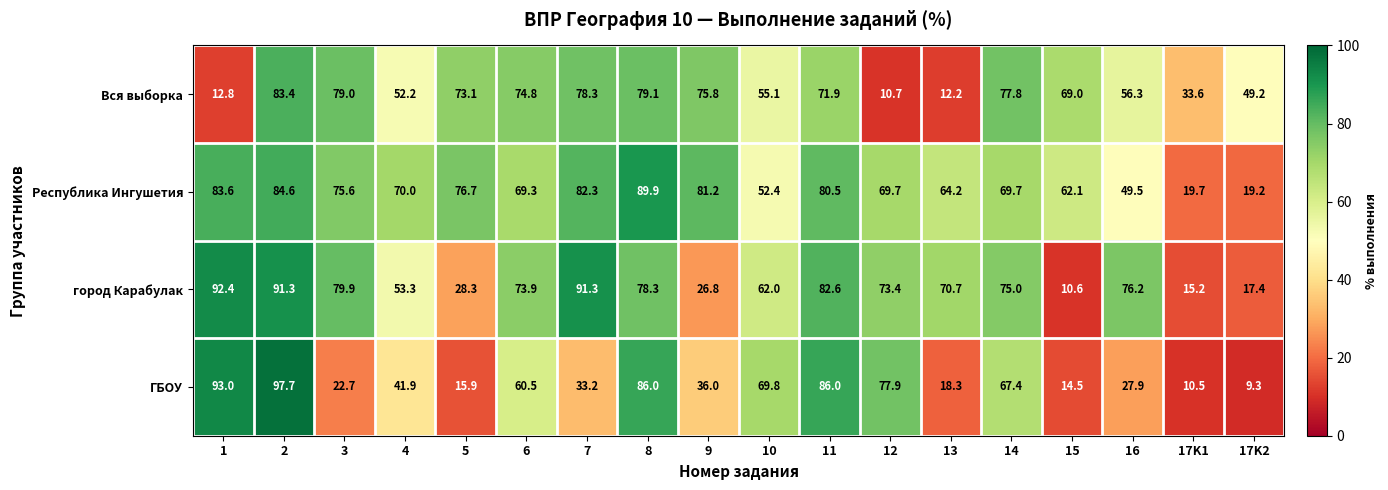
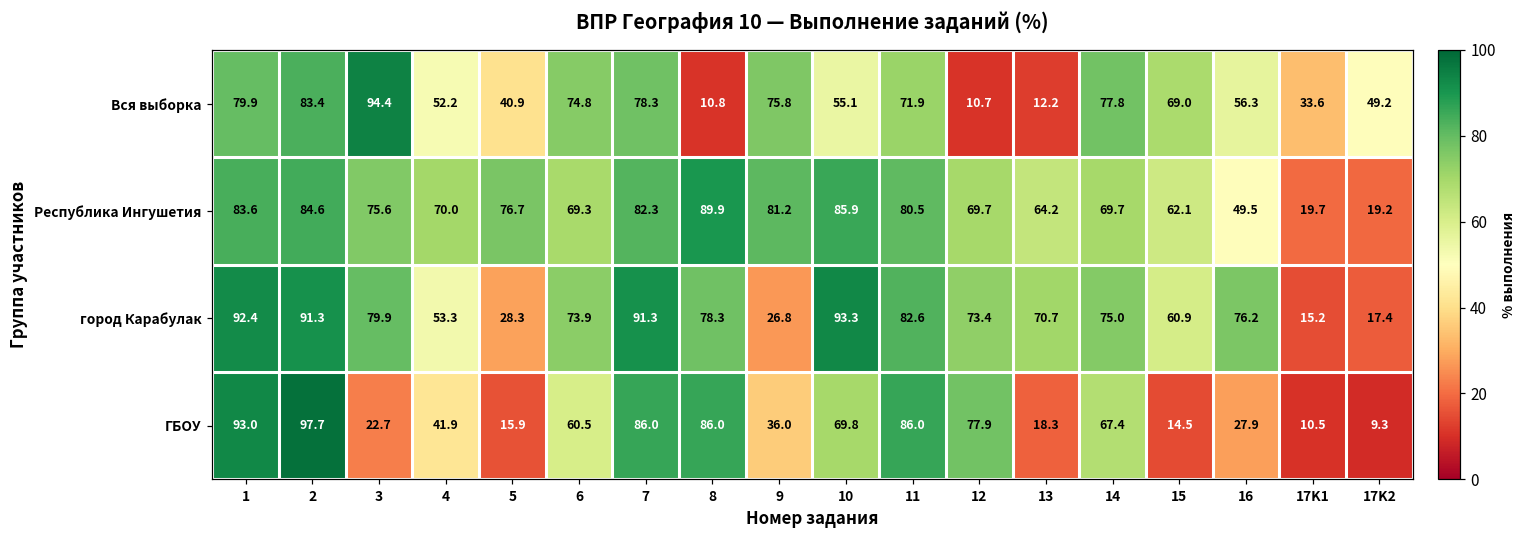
Вся выборка, 1: 12.8 -> 79.9
Вся выборка, 3: 79.0 -> 94.4
Вся выборка, 5: 73.1 -> 40.9
Вся выборка, 8: 79.1 -> 10.8
Республика Ингушетия, 10: 52.4 -> 85.9
город Карабулак, 10: 62.0 -> 93.3
город Карабулак, 15: 10.6 -> 60.9
ГБОУ, 7: 33.2 -> 86.0
